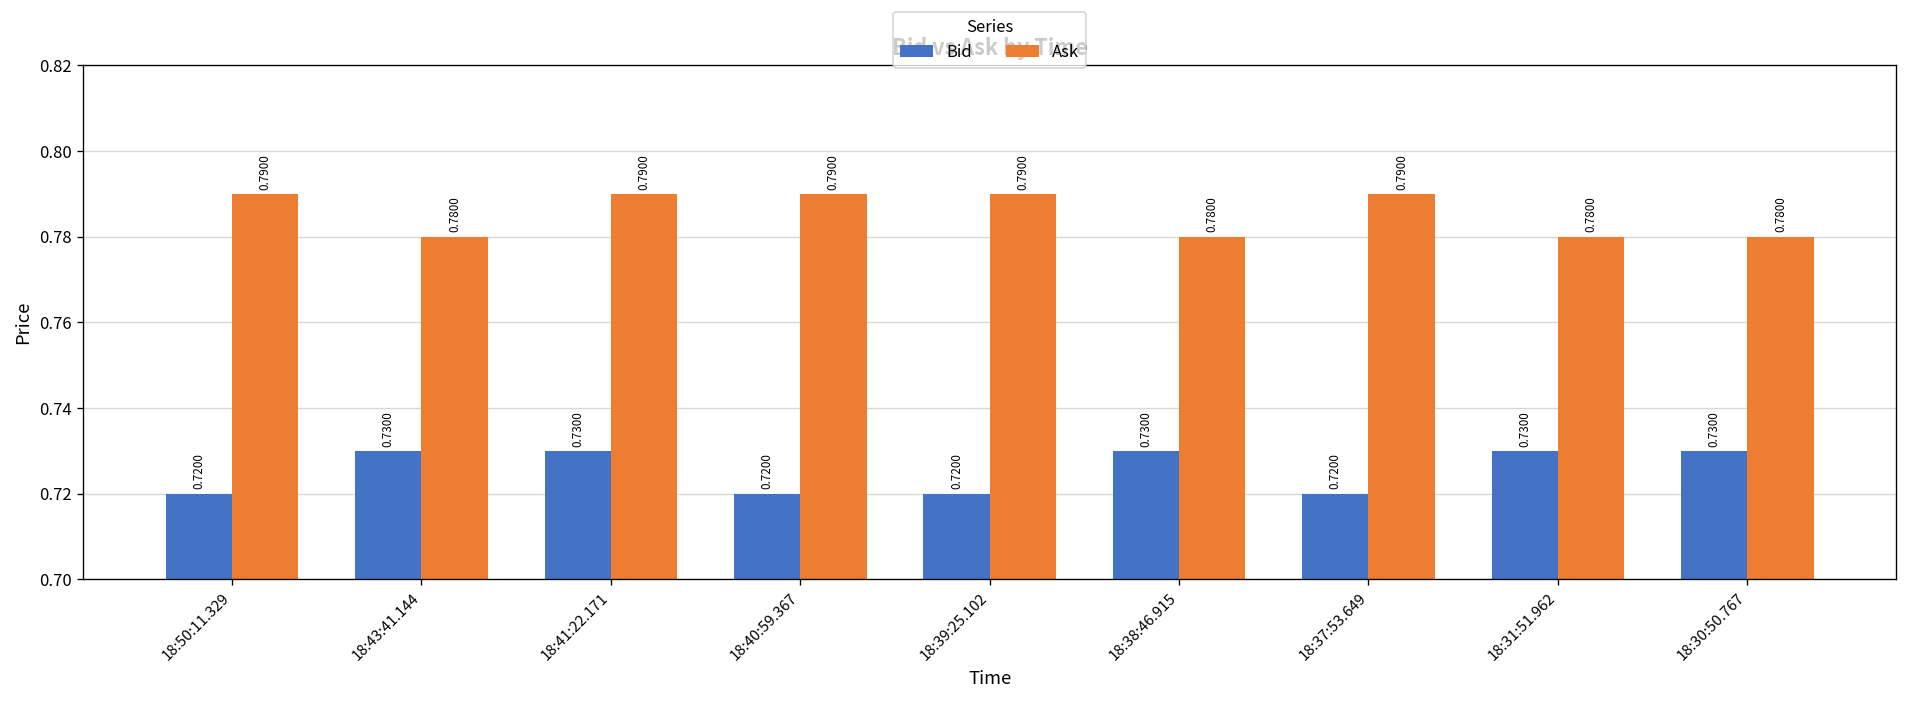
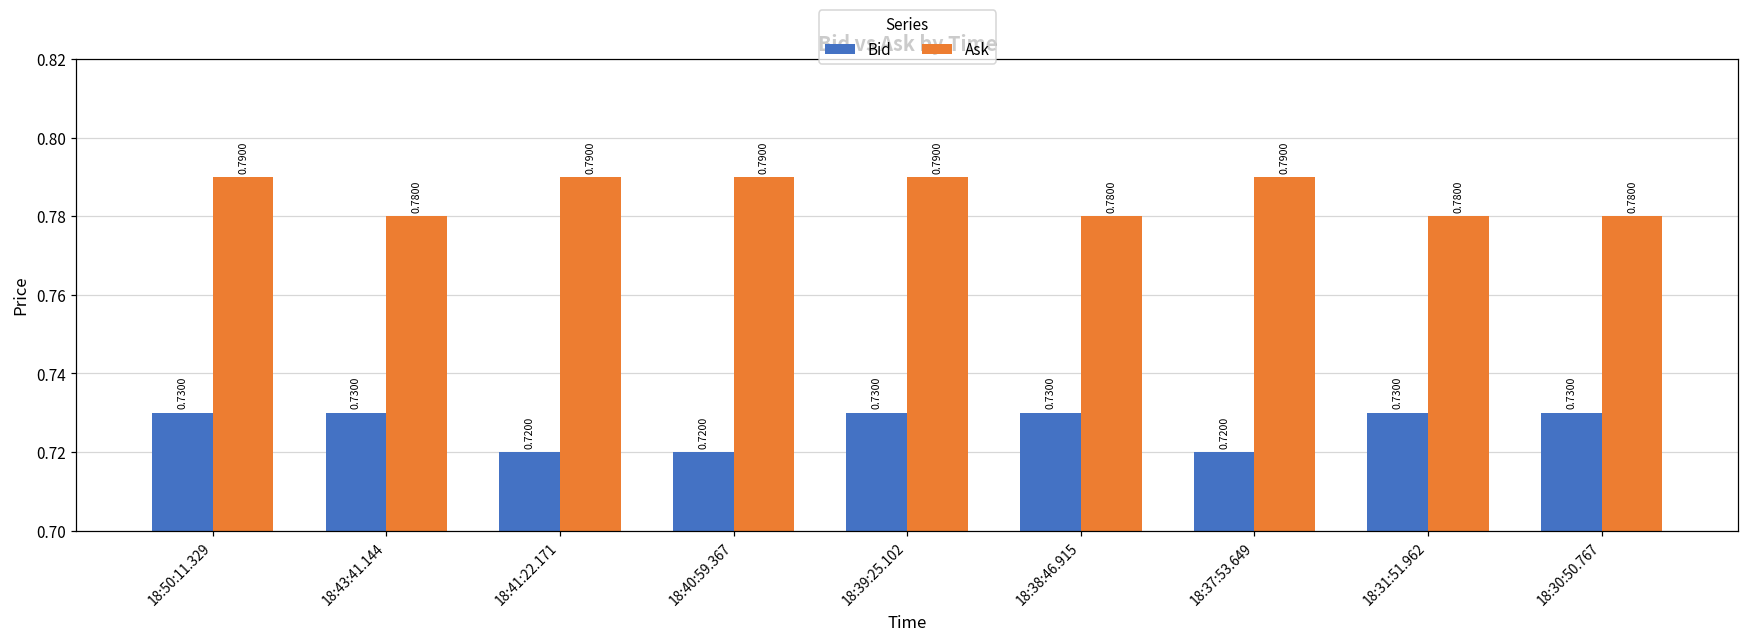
Bid, 18:50:11.329: 0.7200 -> 0.7300
Bid, 18:41:22.171: 0.7300 -> 0.7200
Bid, 18:39:25.102: 0.7200 -> 0.7300
